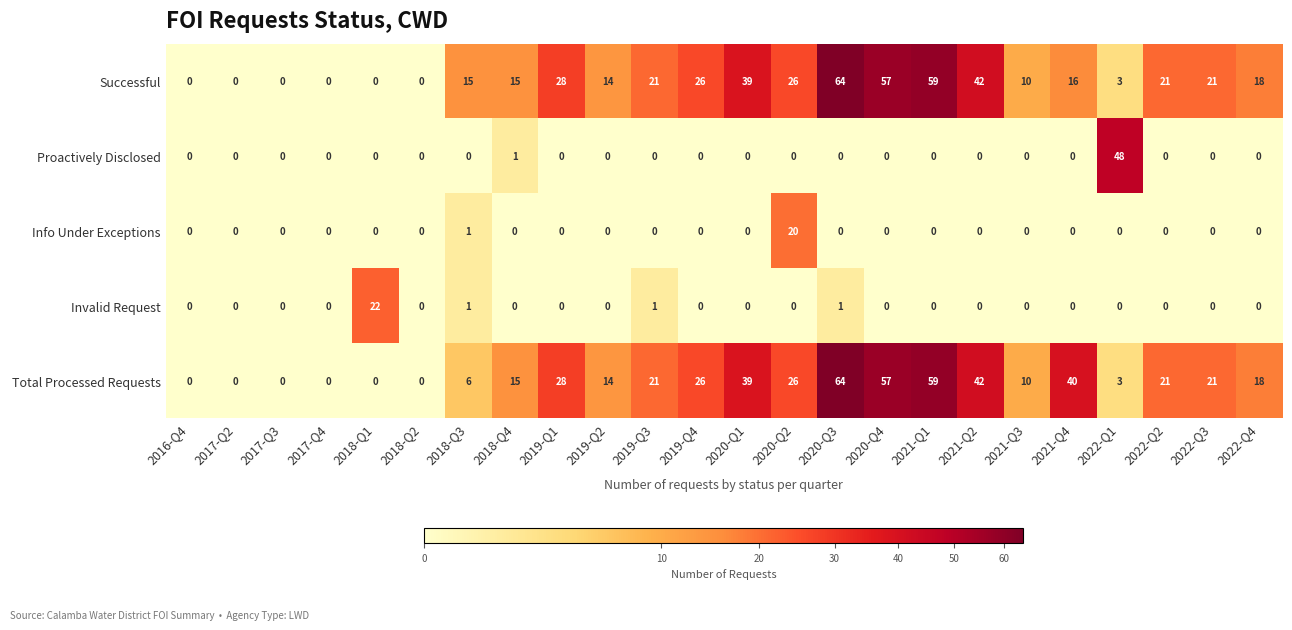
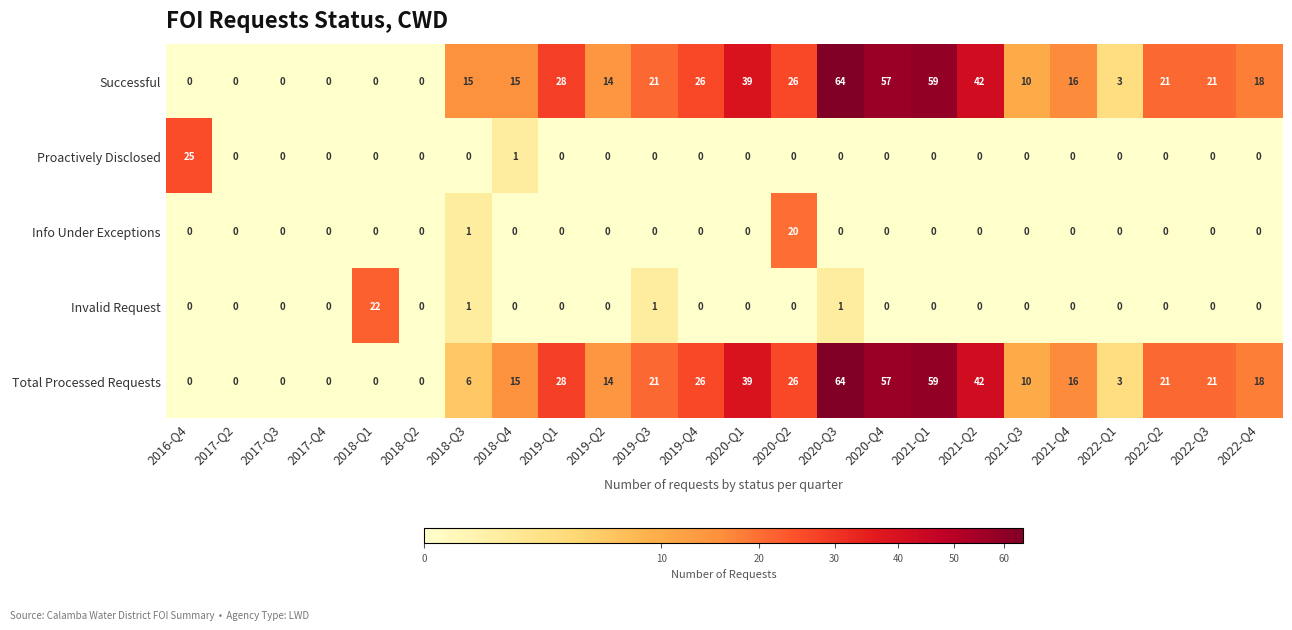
Proactively Disclosed, 2016-Q4: 0 -> 25
Proactively Disclosed, 2022-Q1: 48 -> 0
Total Processed Requests, 2021-Q4: 40 -> 16
